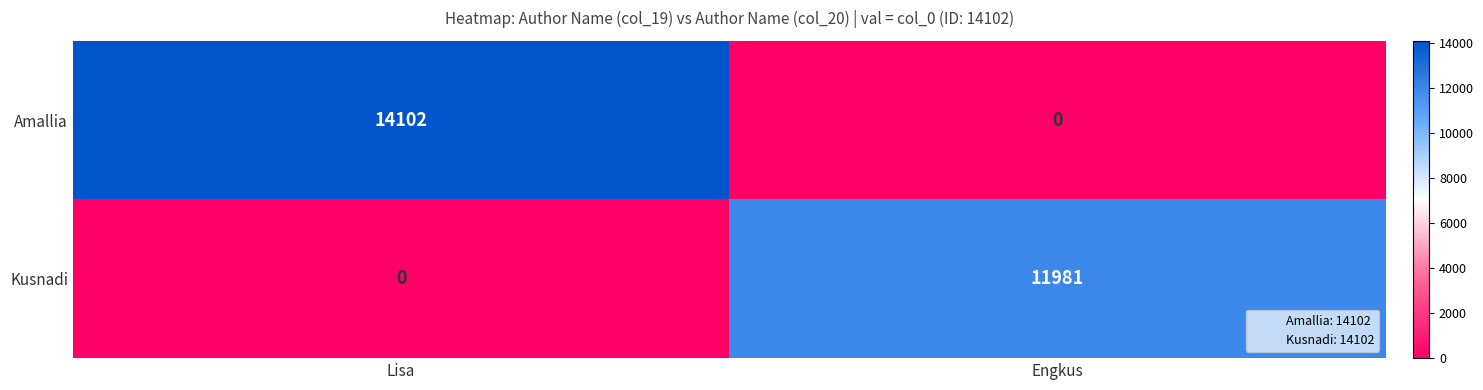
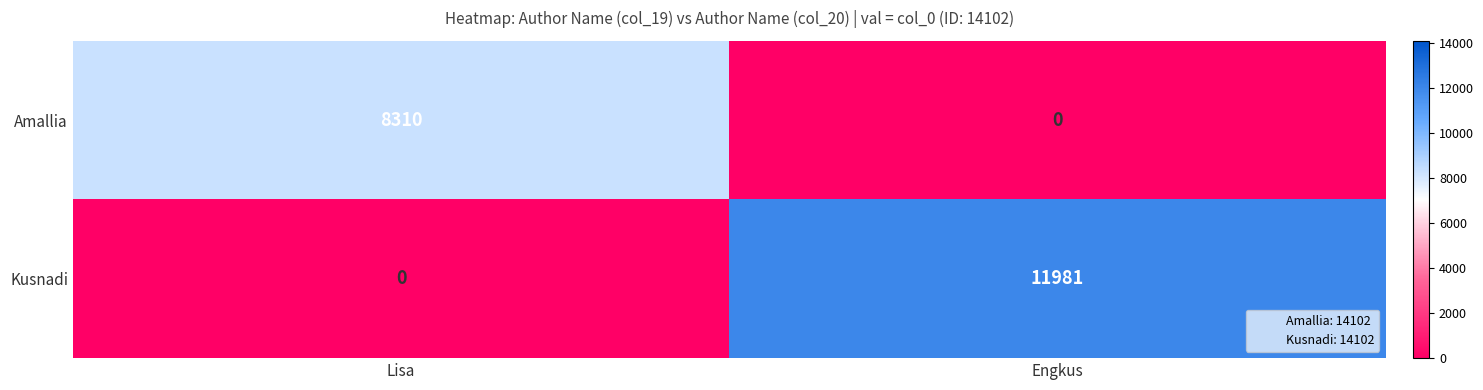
Amallia, Lisa: 14102 -> 8310
